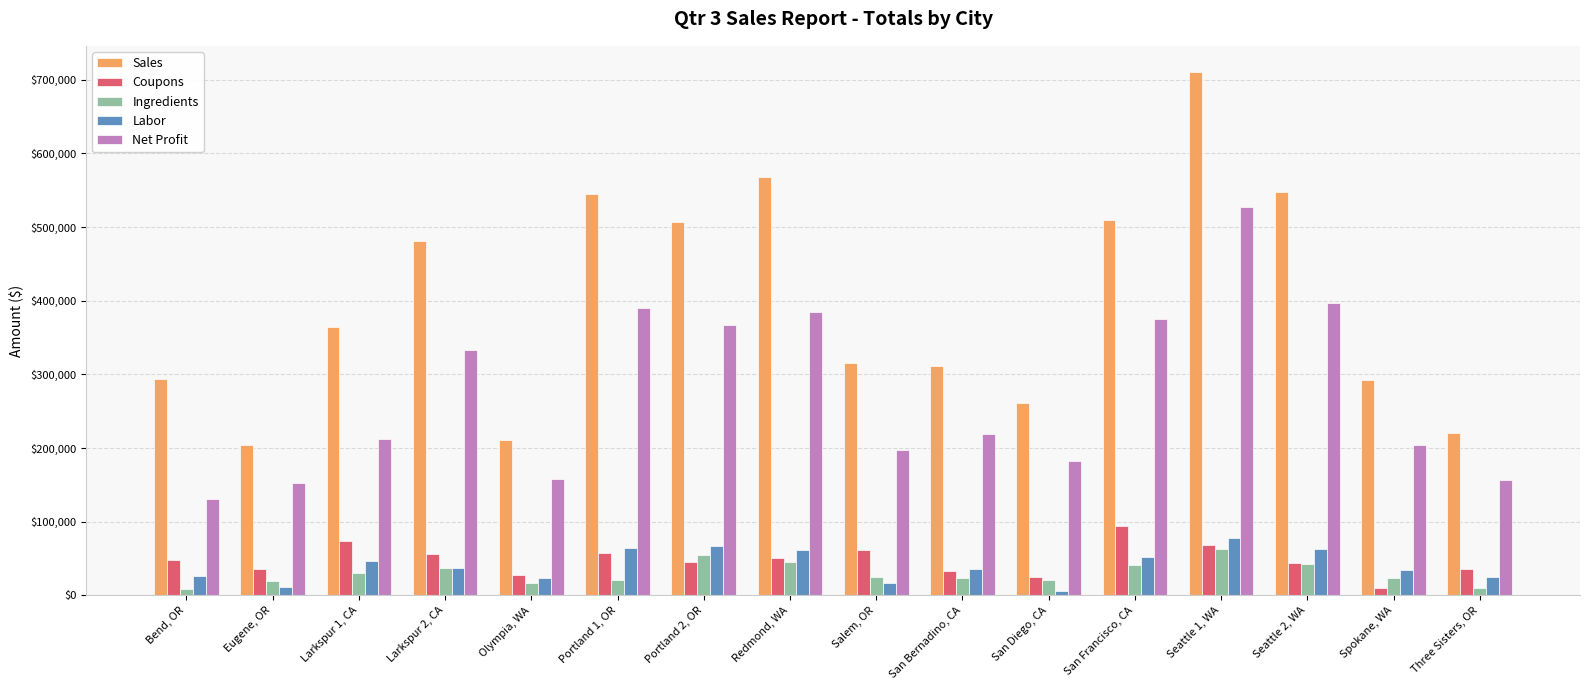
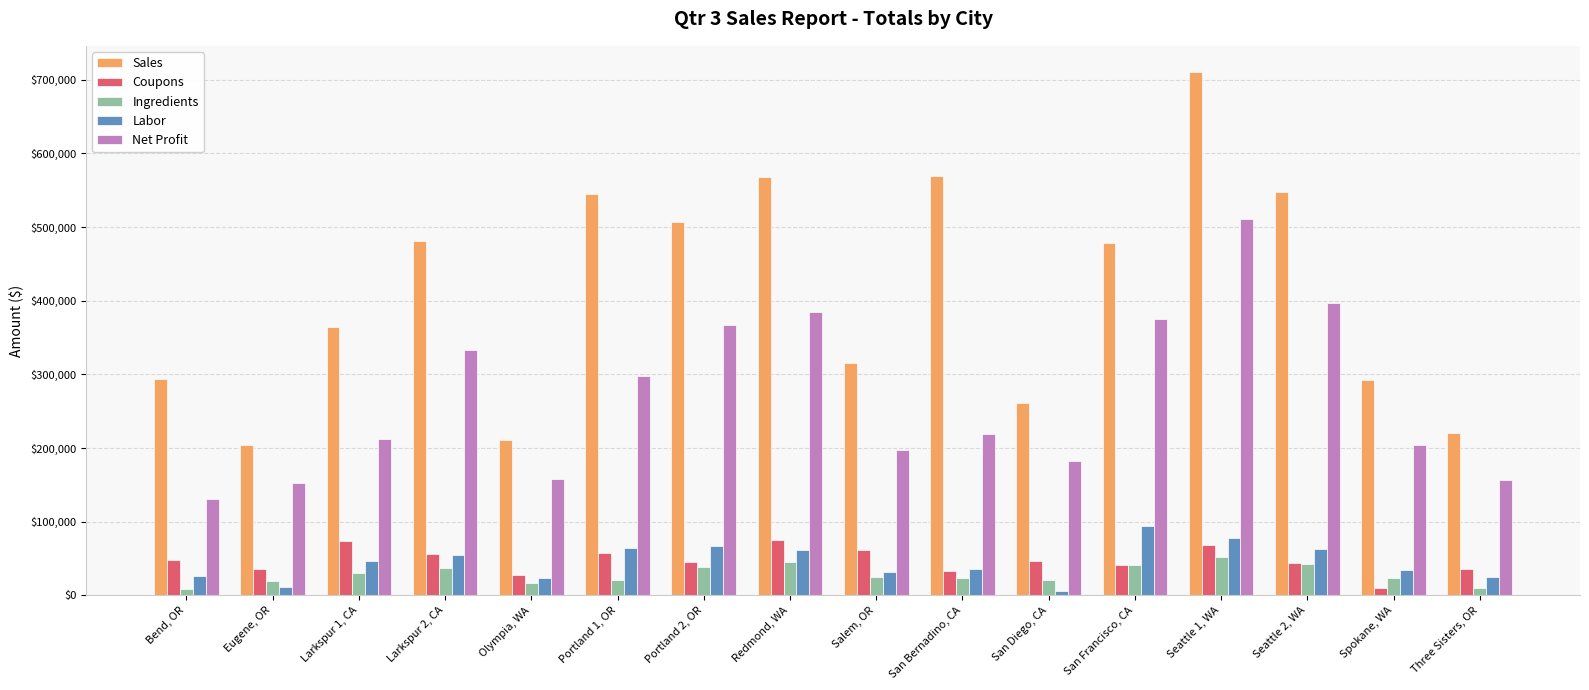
Labor, Larkspur 2, CA: $40,000 -> $50,000
Net Profit, Portland 1, OR: $390,000 -> $300,000
Ingredients, Portland 2, OR: $50,000 -> $40,000
Coupons, Redmond, WA: $50,000 -> $80,000
Labor, Salem, OR: $20,000 -> $30,000
Sales, San Bernadino, CA: $310,000 -> $570,000
Coupons, San Diego, CA: $20,000 -> $50,000
Sales, San Francisco, CA: $510,000 -> $480,000
Coupons, San Francisco, CA: $90,000 -> $40,000
Labor, San Francisco, CA: $50,000 -> $90,000
Ingredients, Seattle 1, WA: $60,000 -> $50,000
Net Profit, Seattle 1, WA: $530,000 -> $510,000
